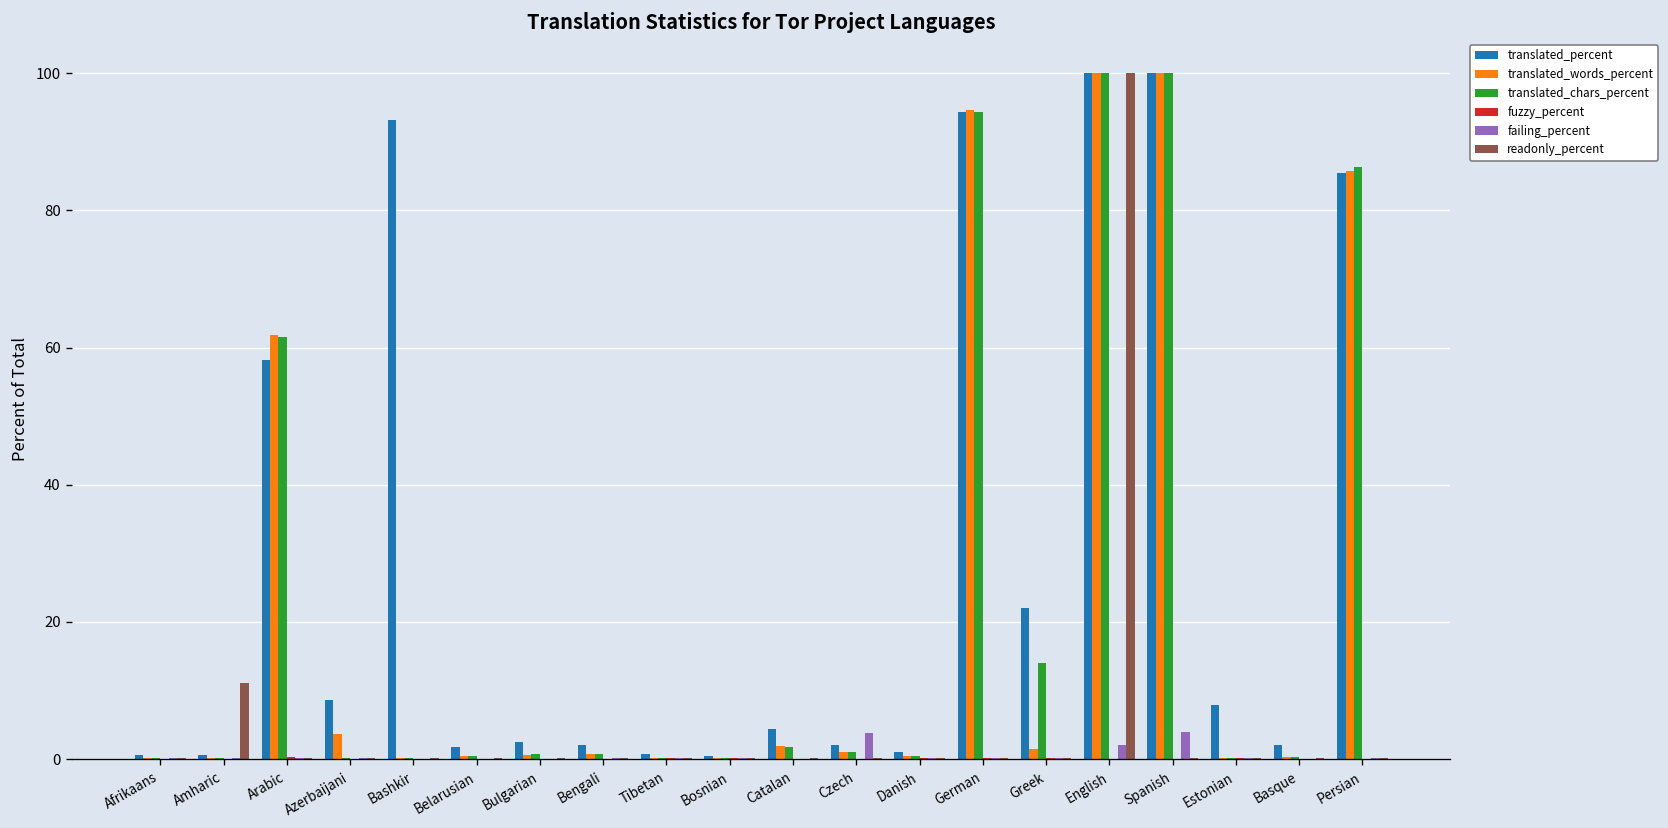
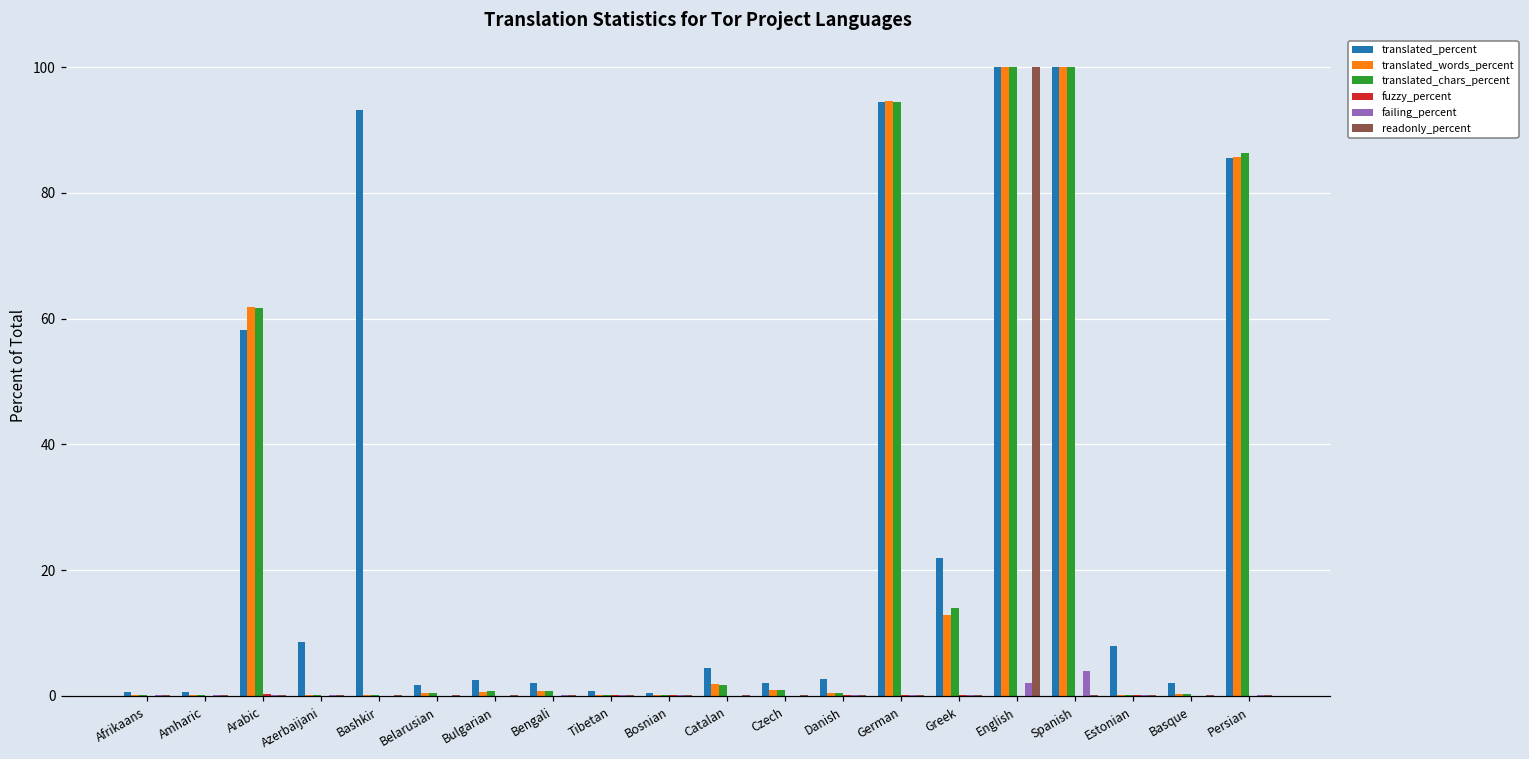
readonly_percent, Amharic: 11 -> 0
translated_words_percent, Azerbaijani: 4 -> 0
failing_percent, Czech: 4 -> 0
translated_percent, Danish: 1 -> 3
translated_words_percent, Greek: 2 -> 13
